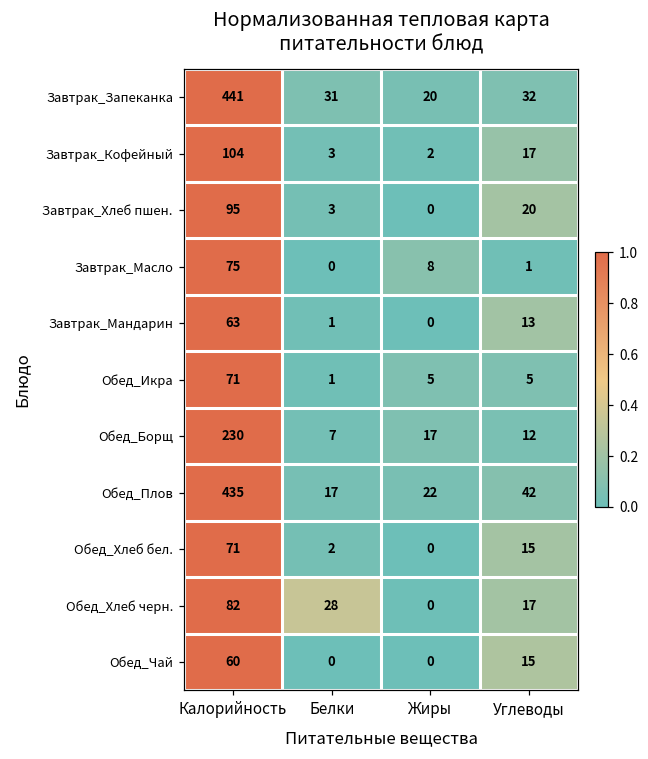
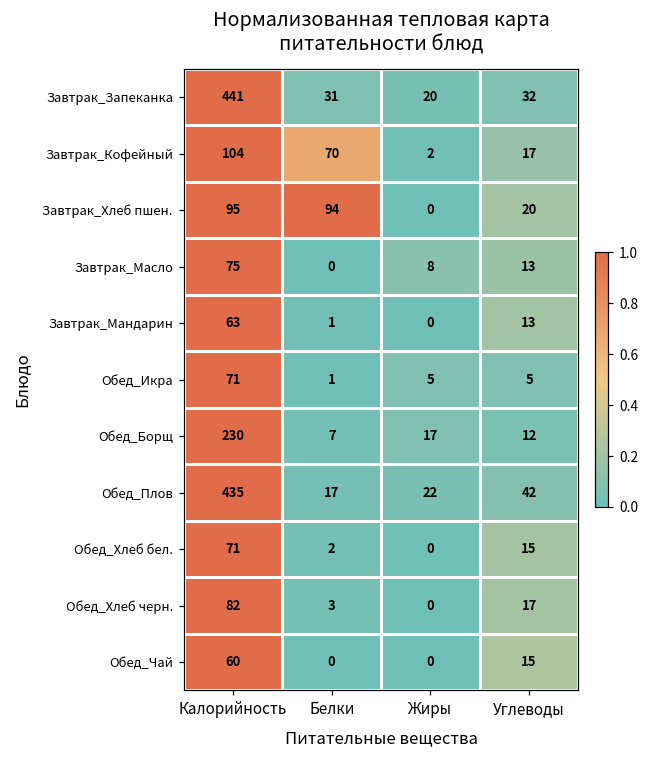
Завтрак_Кофейный, Белки: 3 -> 70
Завтрак_Хлеб пшен., Белки: 3 -> 94
Завтрак_Масло, Углеводы: 1 -> 13
Обед_Хлеб черн., Белки: 28 -> 3
